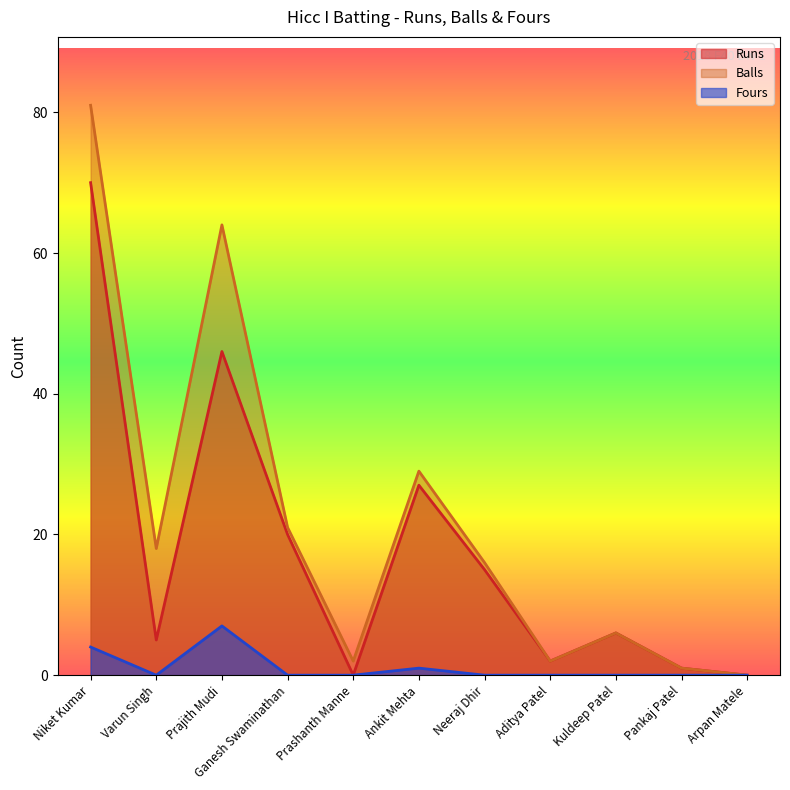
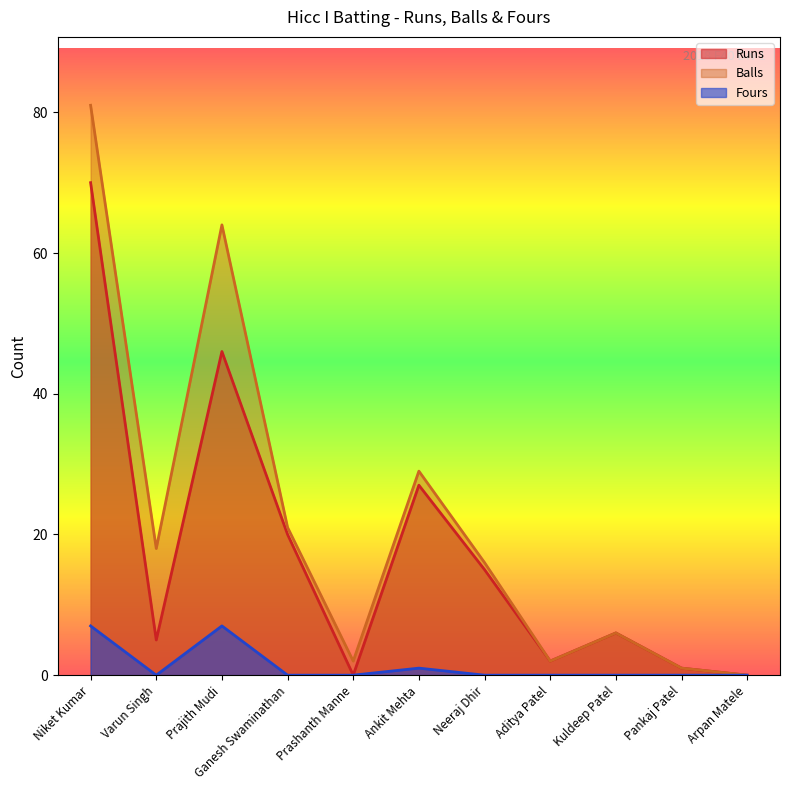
Fours, Niket Kumar: 4 -> 7
